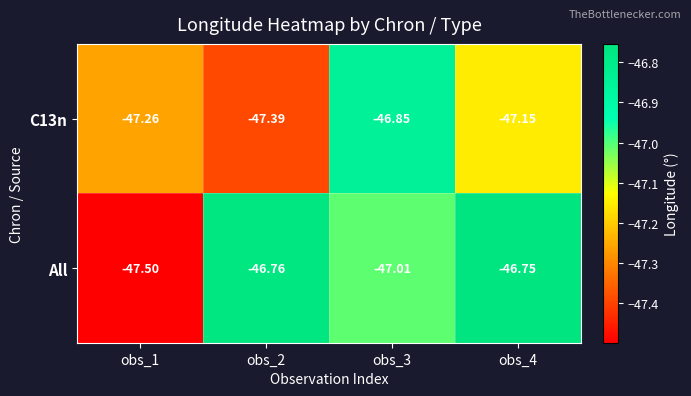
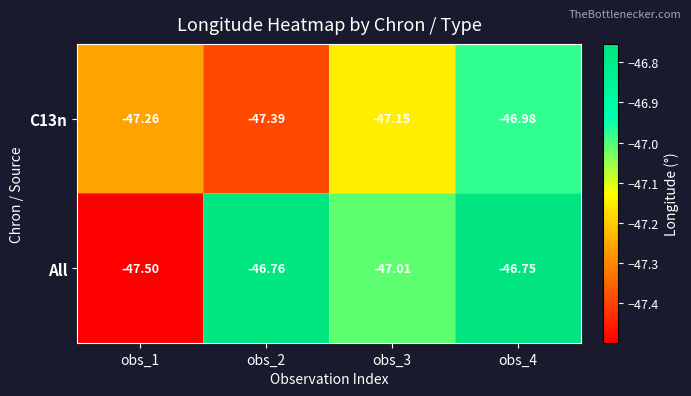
C13n, obs_3: -46.85 -> -47.15
C13n, obs_4: -47.15 -> -46.98
